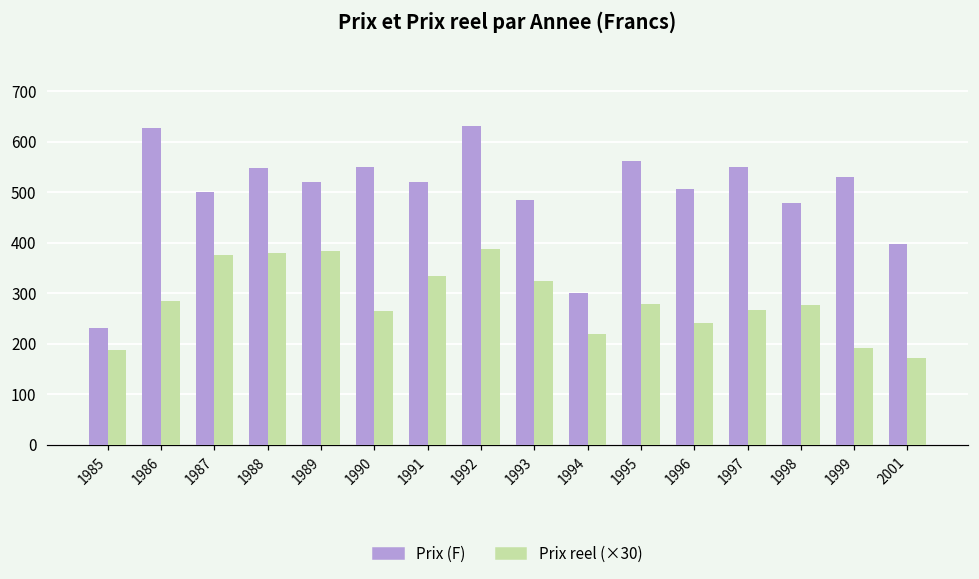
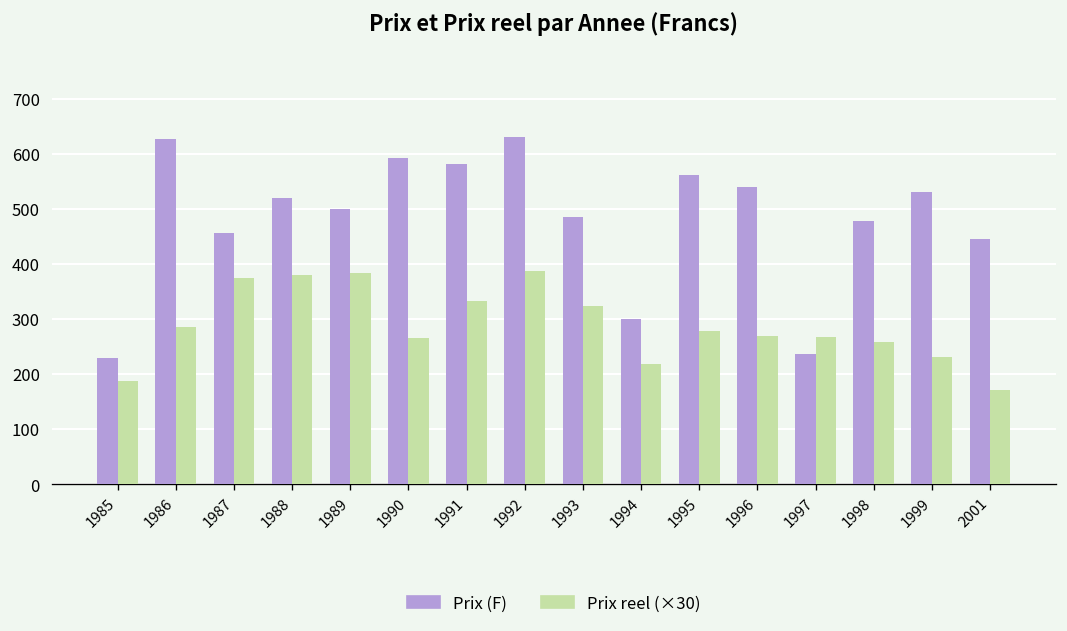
Prix (F), 1987: 500 -> 460
Prix (F), 1988: 550 -> 520
Prix (F), 1989: 520 -> 500
Prix (F), 1990: 550 -> 590
Prix (F), 1991: 520 -> 580
Prix (F), 1996: 510 -> 540
Prix reel (×30), 1996: 240 -> 270
Prix (F), 1997: 550 -> 240
Prix reel (×30), 1998: 280 -> 260
Prix reel (×30), 1999: 190 -> 230
Prix (F), 2001: 400 -> 450
